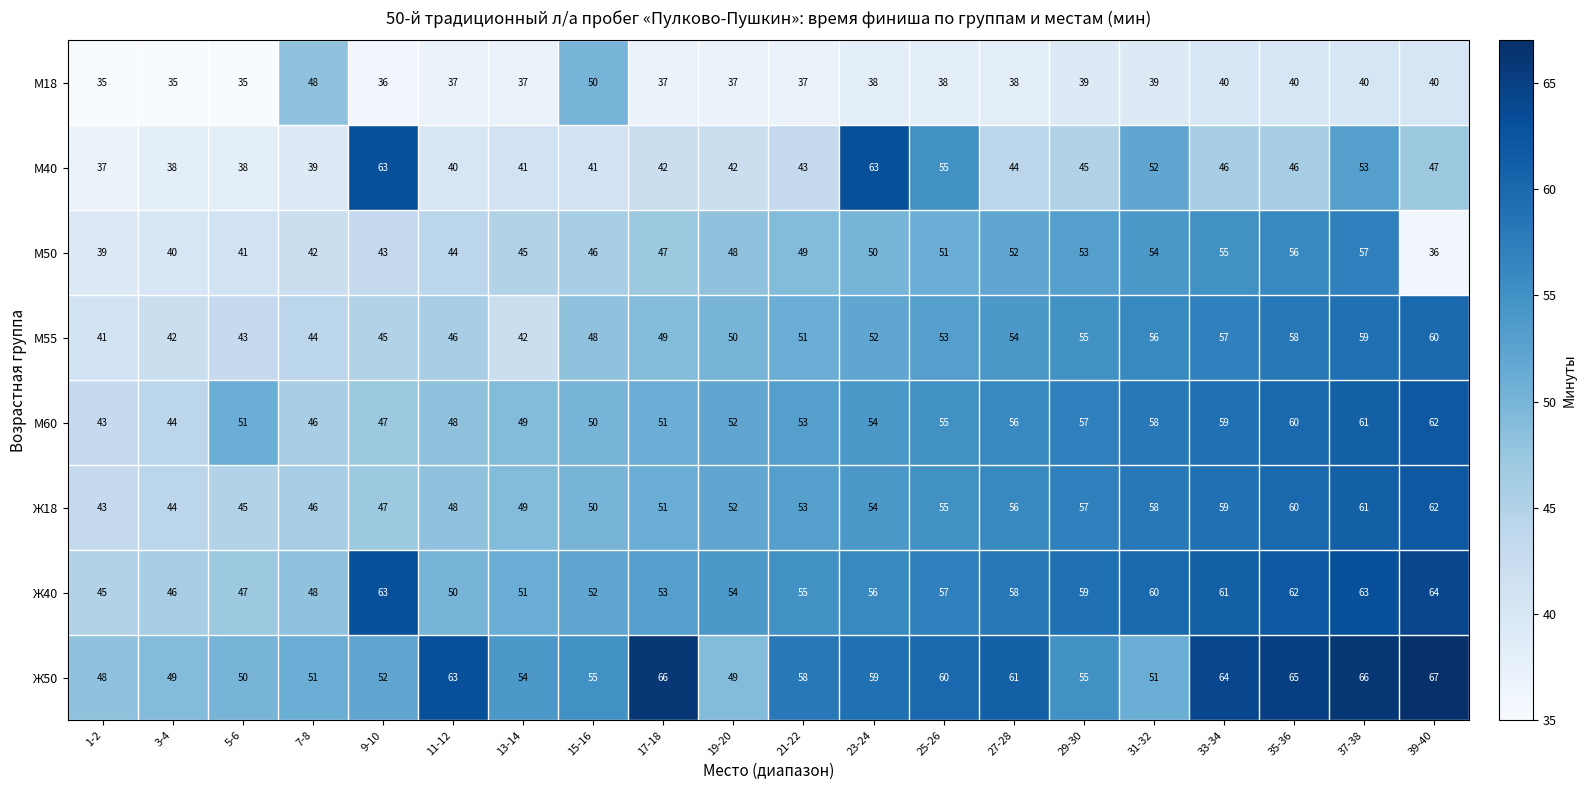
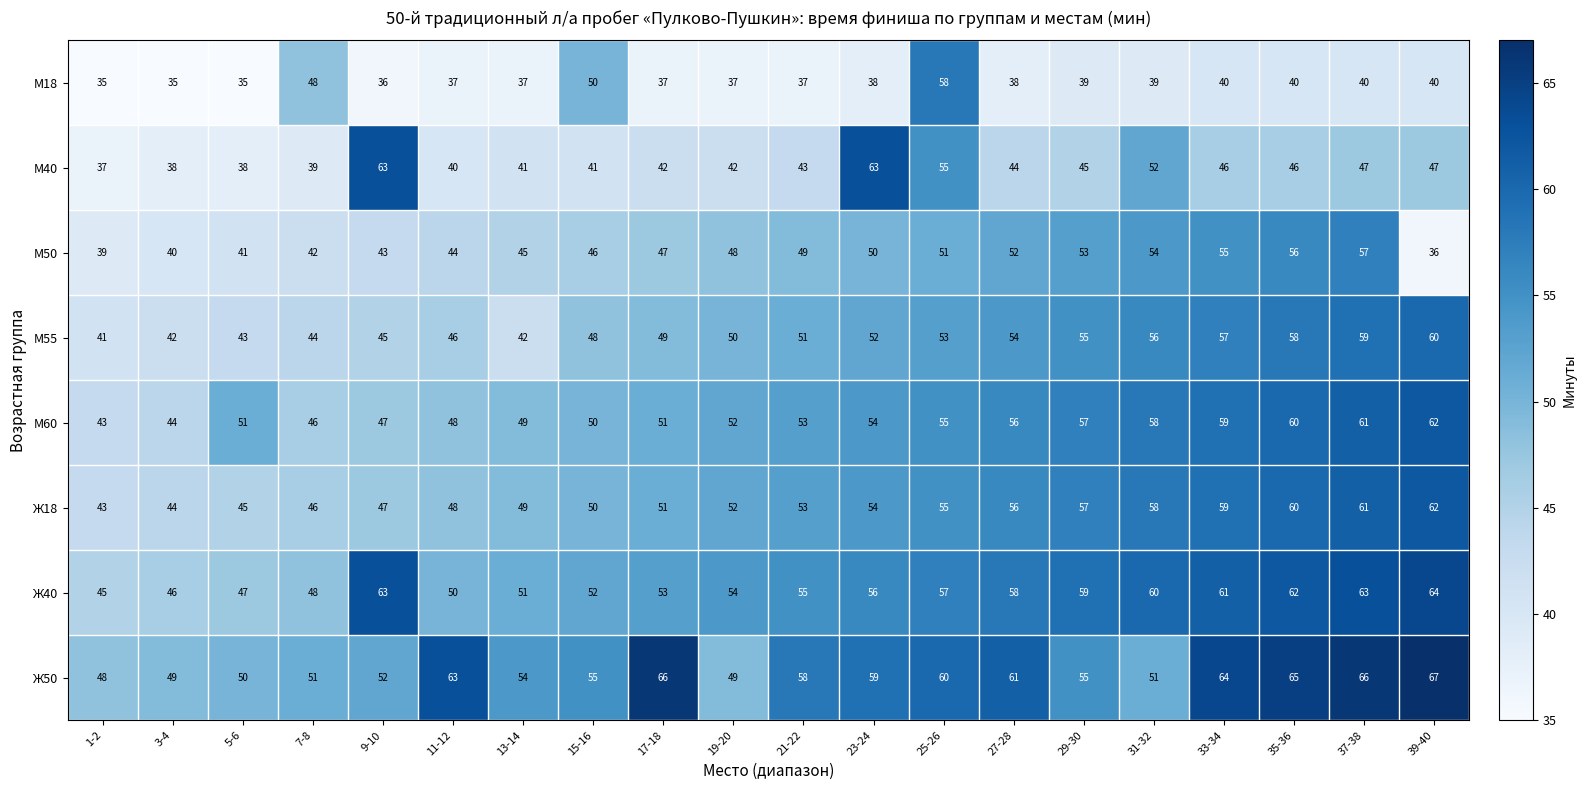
М18, 25-26: 38 -> 58
М40, 37-38: 53 -> 47
